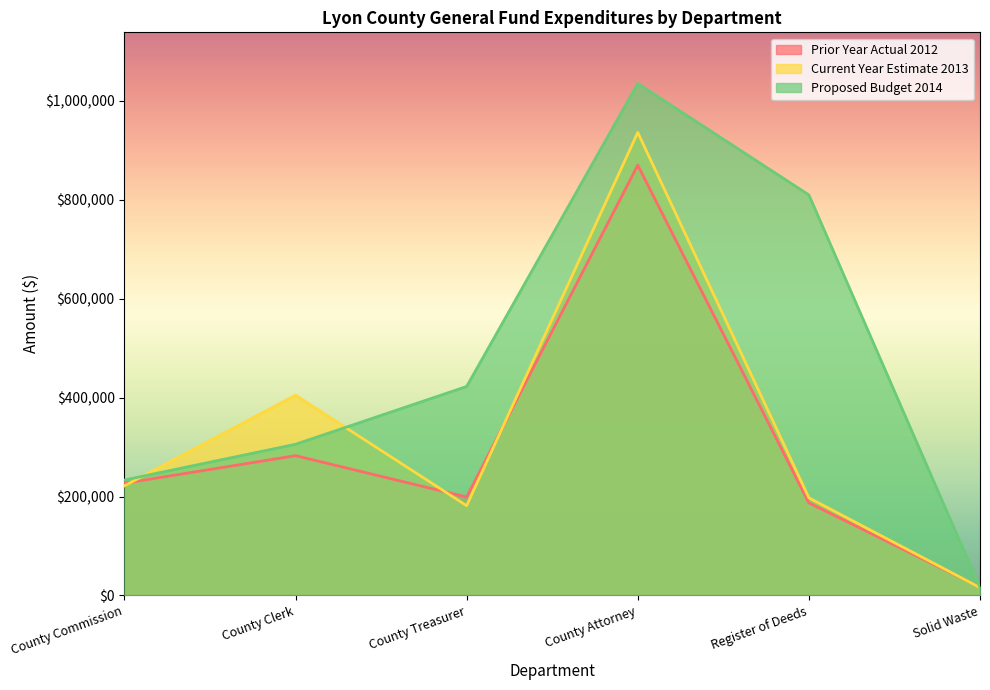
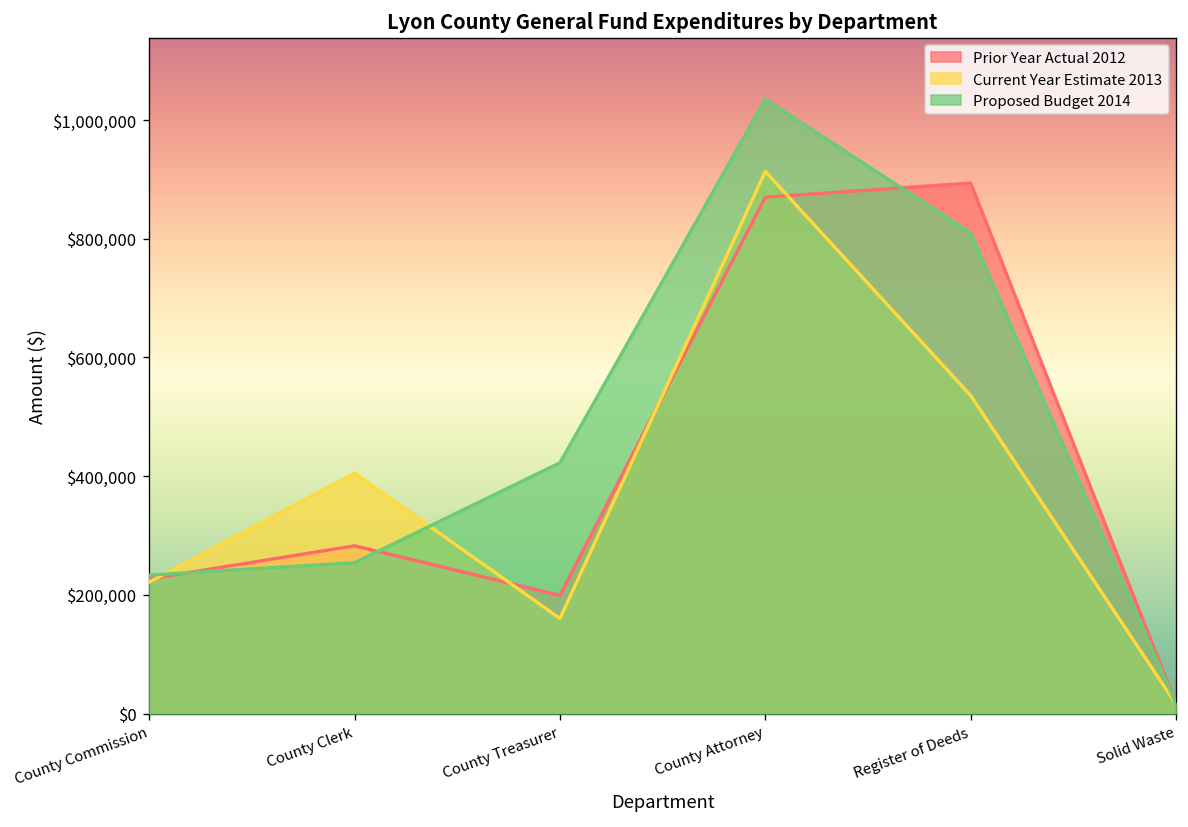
Proposed Budget 2014, County Clerk: $310,000 -> $250,000
Current Year Estimate 2013, County Treasurer: $180,000 -> $160,000
Current Year Estimate 2013, County Attorney: $940,000 -> $910,000
Prior Year Actual 2012, Register of Deeds: $190,000 -> $890,000
Current Year Estimate 2013, Register of Deeds: $200,000 -> $540,000
